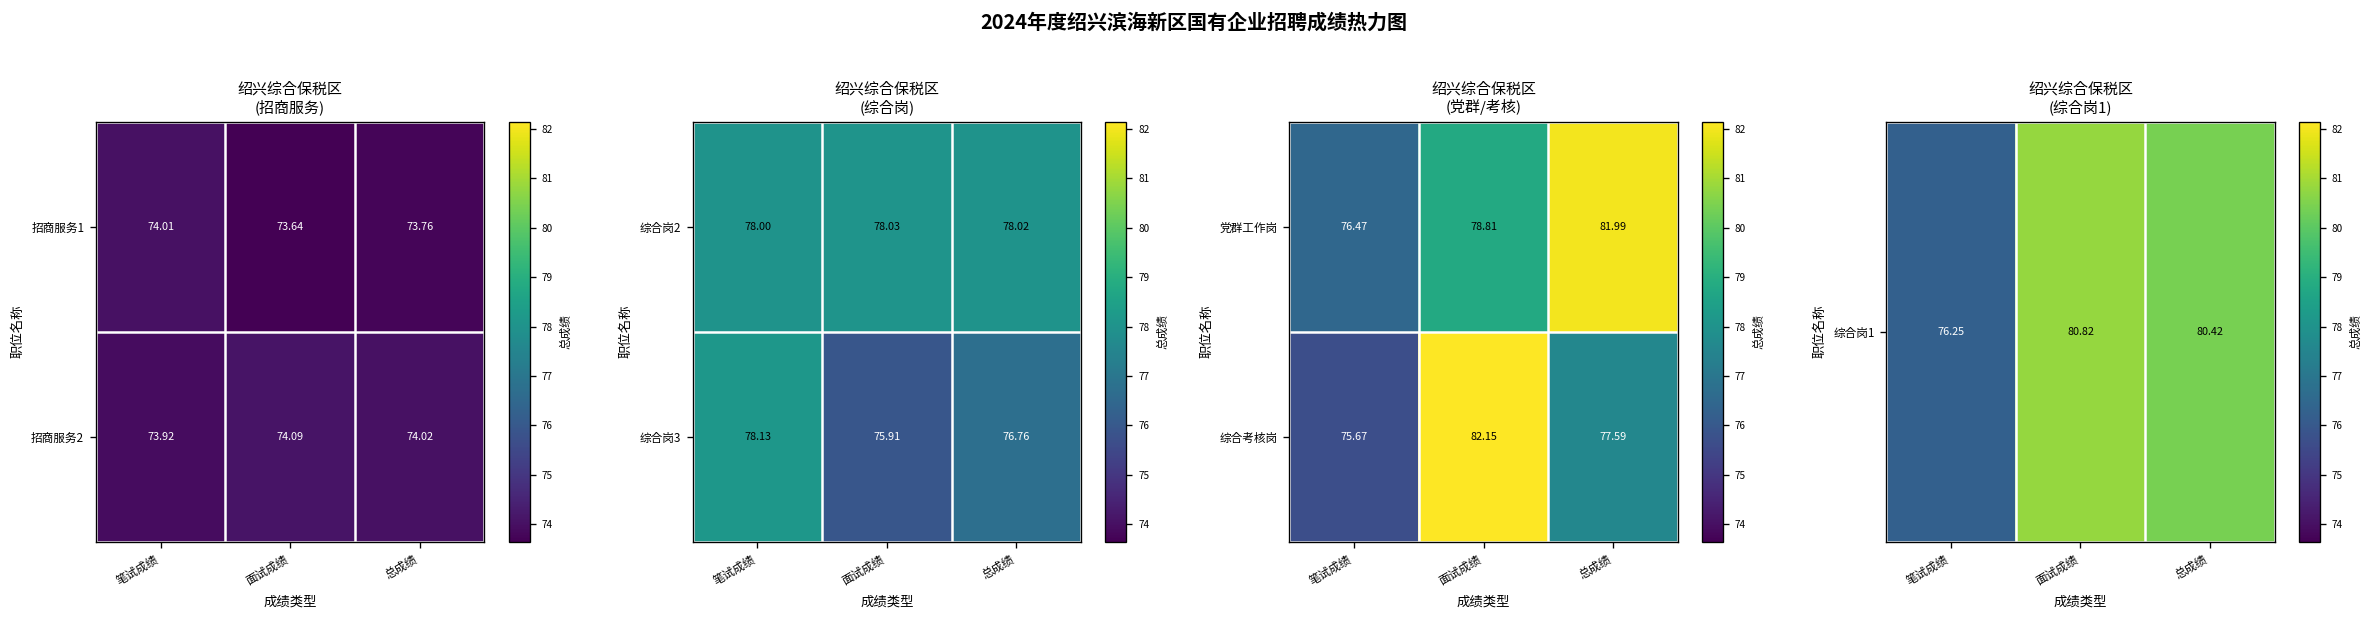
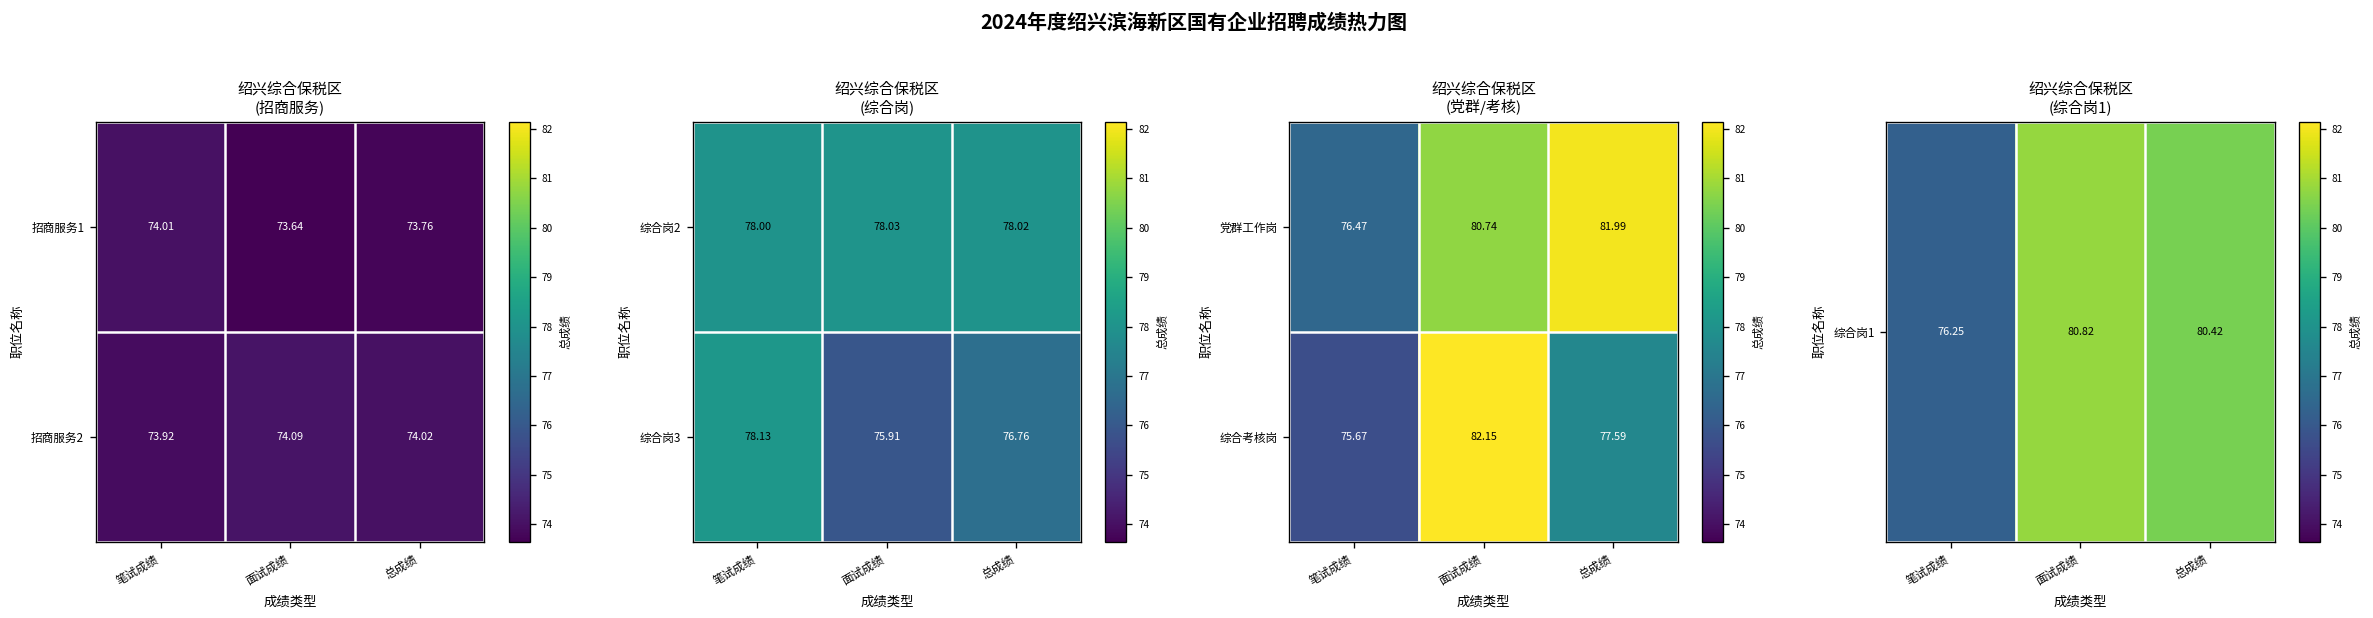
绍兴综合保税区 (党群/考核), 党群工作岗, 面试成绩: 78.81 -> 80.74
